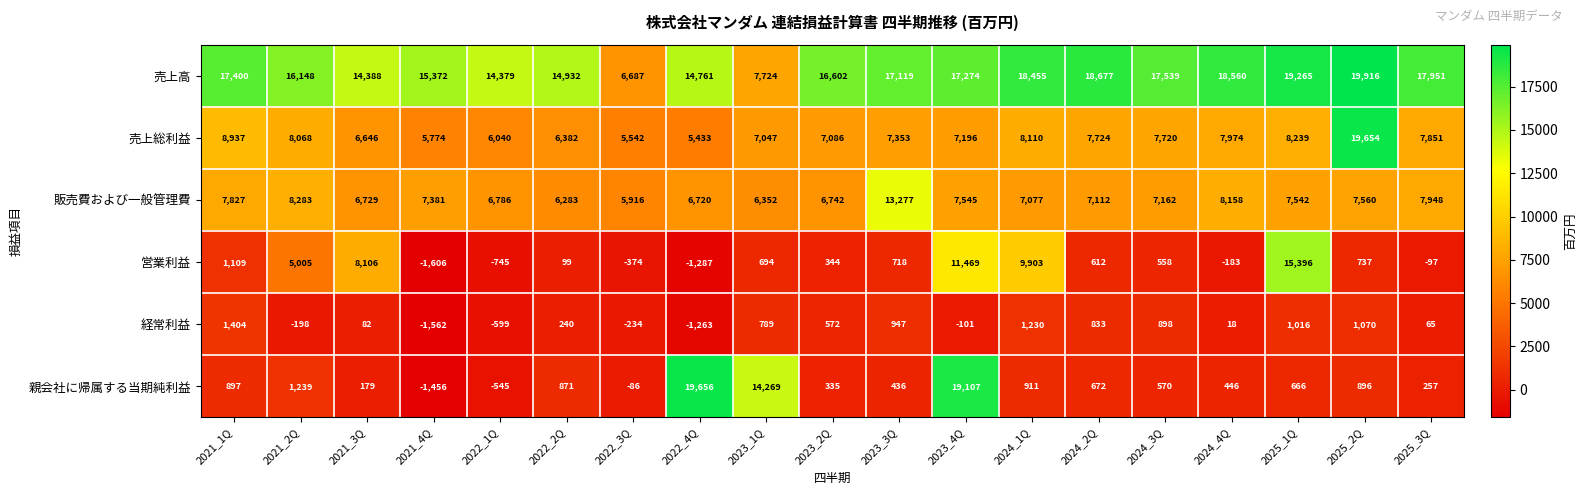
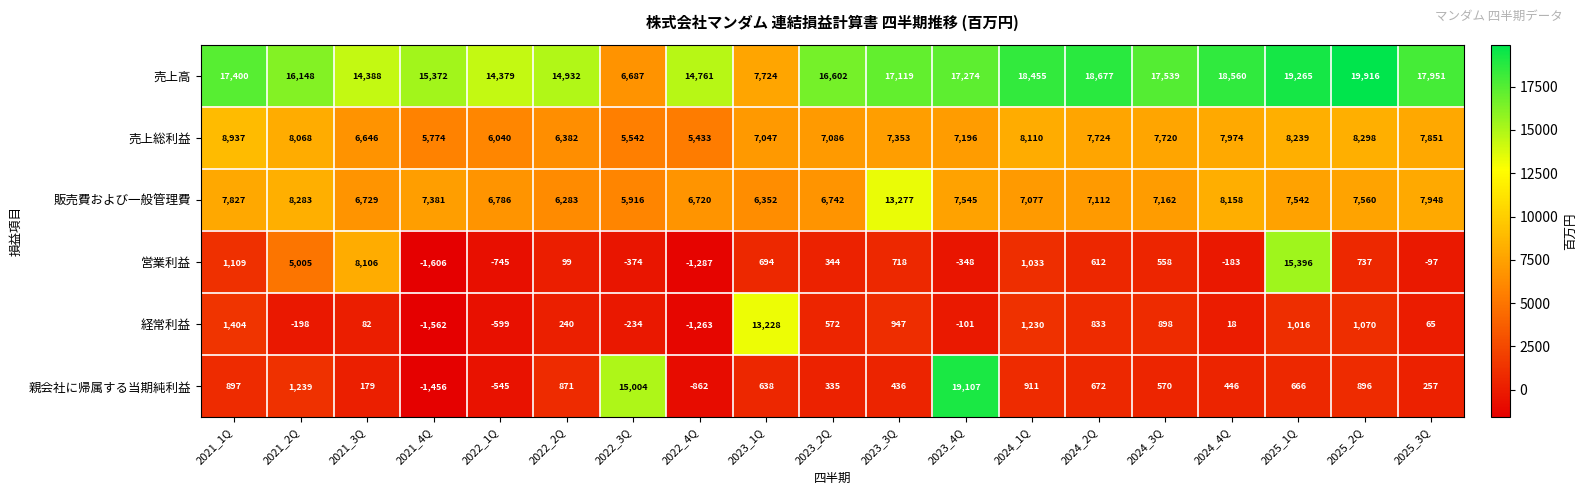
売上総利益, 2025_2Q: 19,654 -> 8,298
営業利益, 2023_4Q: 11,469 -> -348
営業利益, 2024_1Q: 9,903 -> 1,033
経常利益, 2023_1Q: 789 -> 13,228
親会社に帰属する当期純利益, 2022_3Q: -86 -> 15,004
親会社に帰属する当期純利益, 2022_4Q: 19,656 -> -862
親会社に帰属する当期純利益, 2023_1Q: 14,269 -> 638
